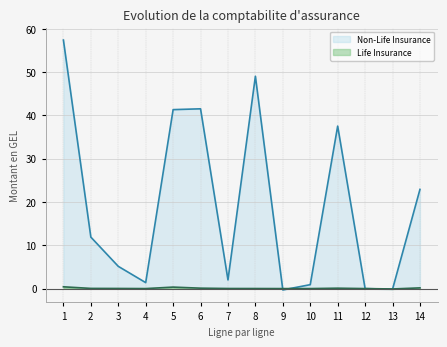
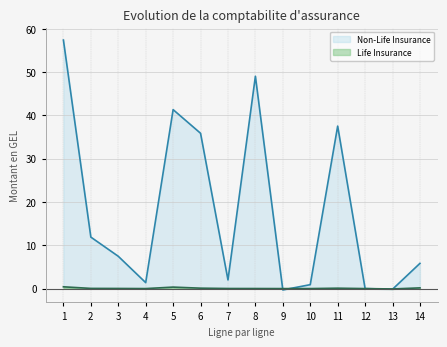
Non-Life Insurance, 3: 5 -> 7
Non-Life Insurance, 6: 42 -> 36
Non-Life Insurance, 14: 23 -> 6
